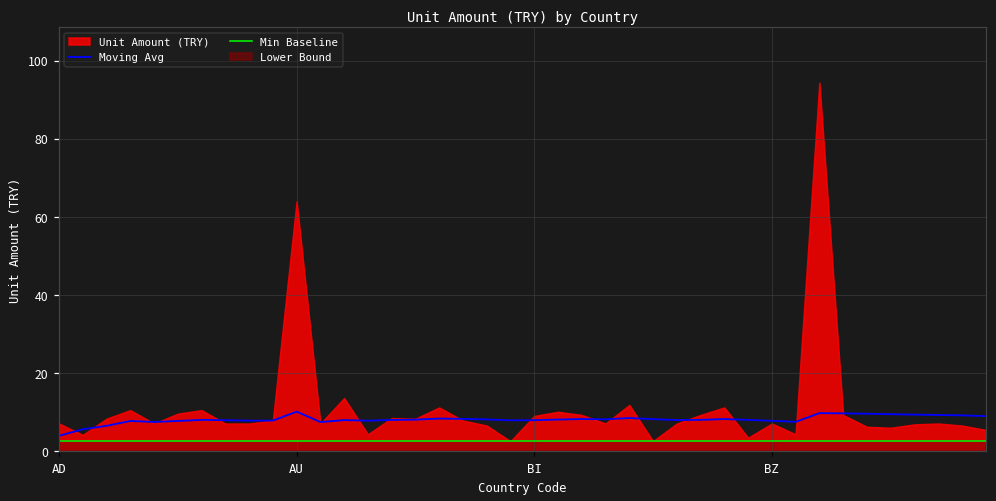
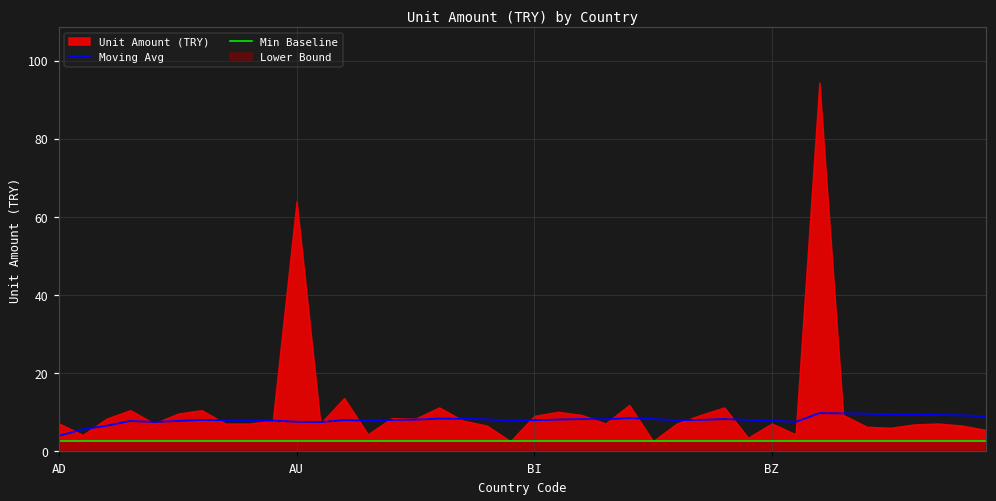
Moving Avg, AU: 10 -> 8
